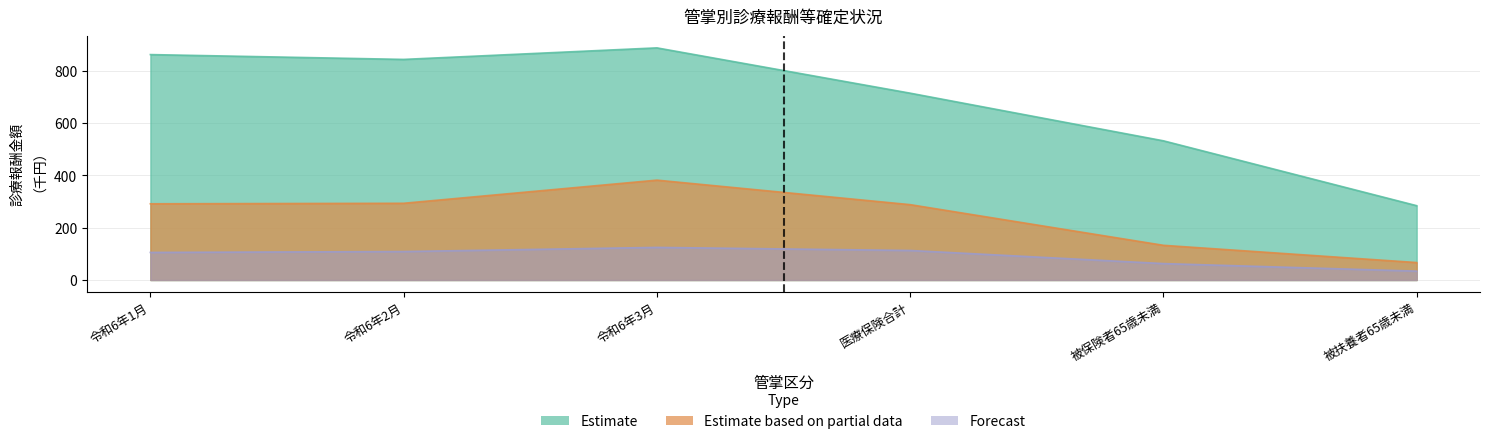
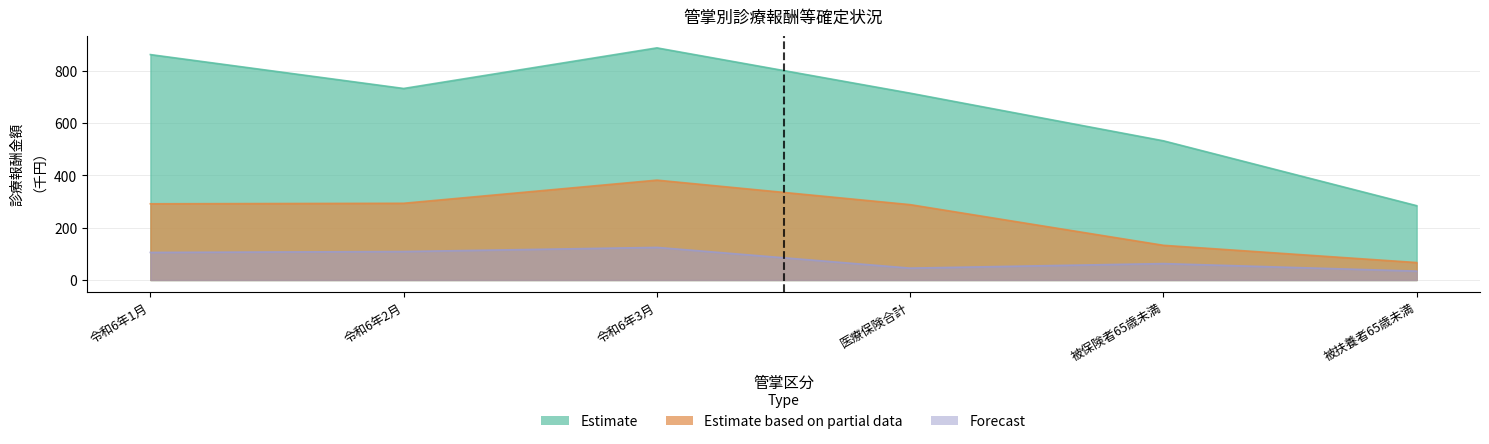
Estimate, 令和6年2月: 840 -> 730
Forecast, 医療保険合計: 110 -> 50
